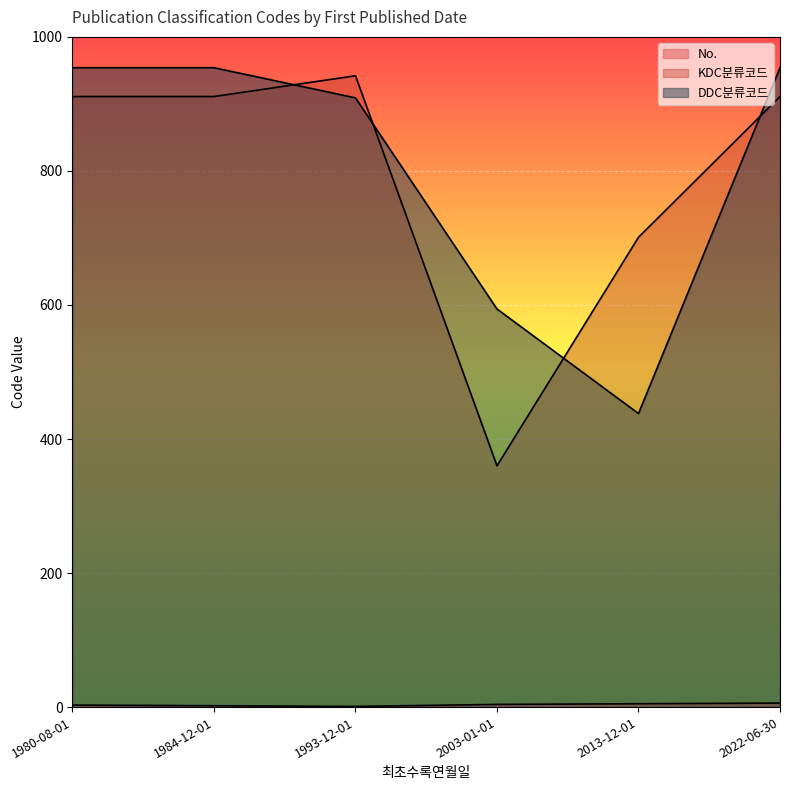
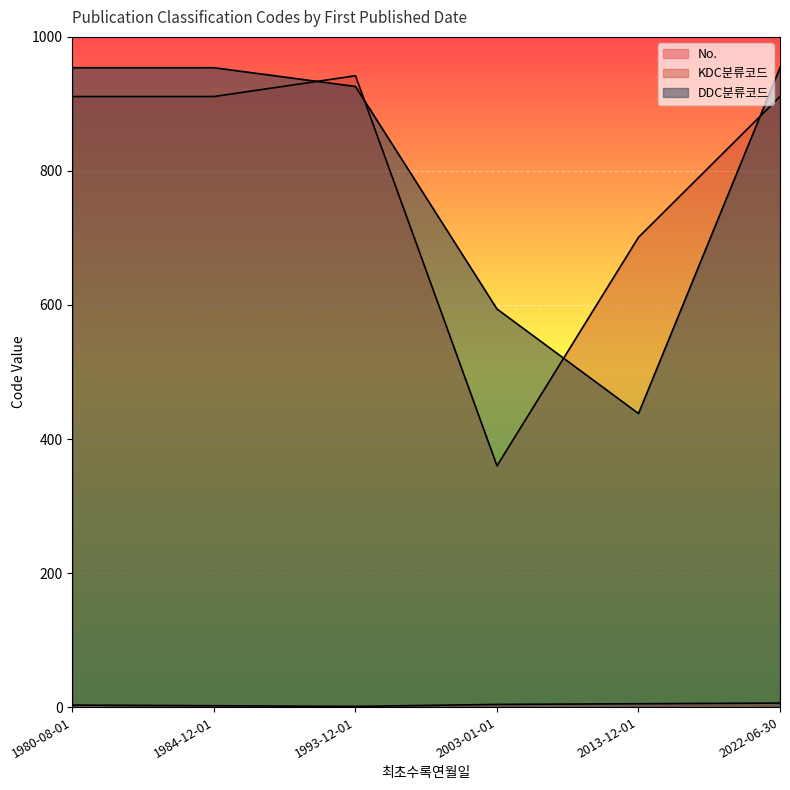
DDC분류코드, 1993-12-01: 910 -> 930
